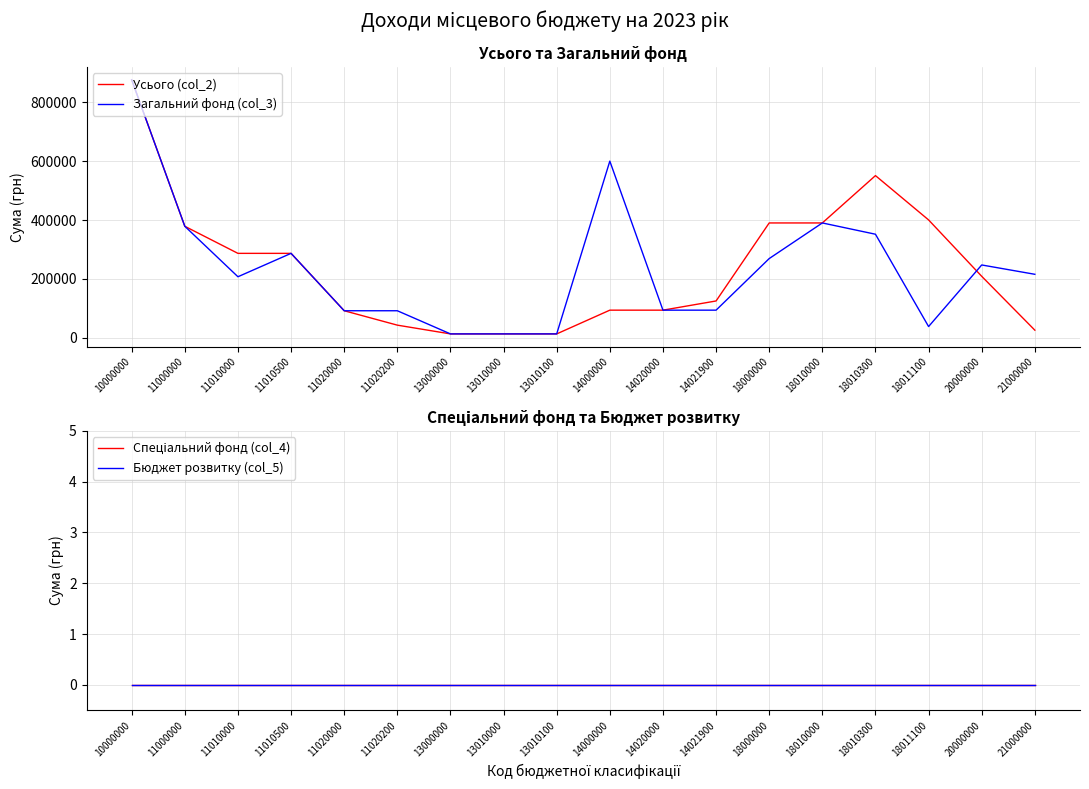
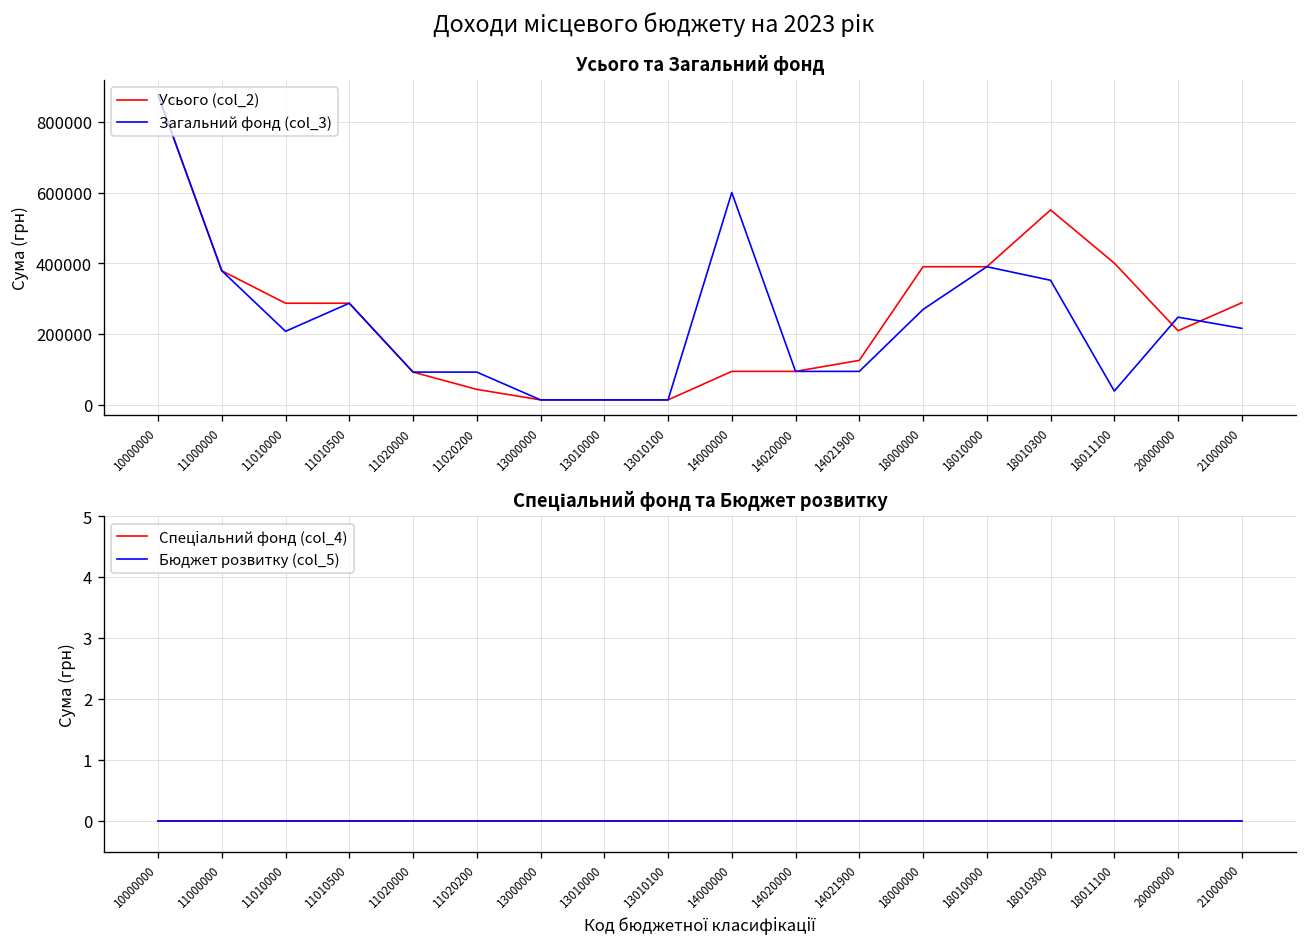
Усього та Загальний фонд, Усього (col_2), 21000000: 30000 -> 290000
